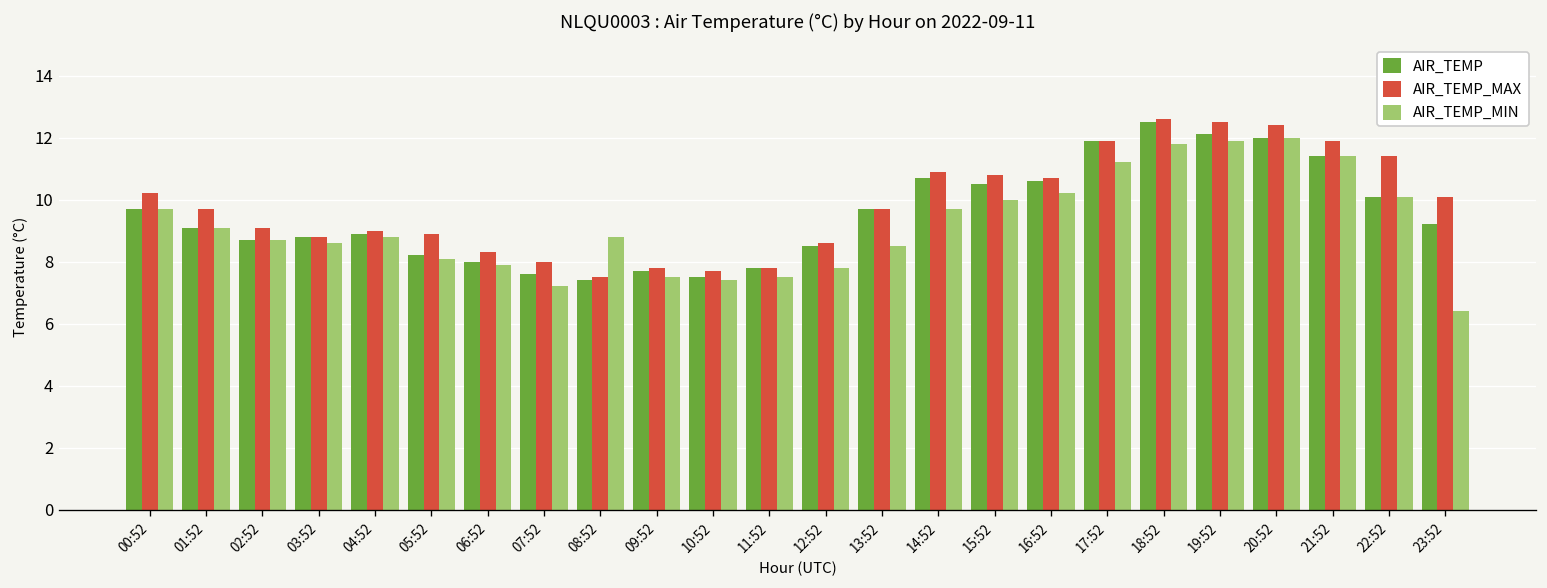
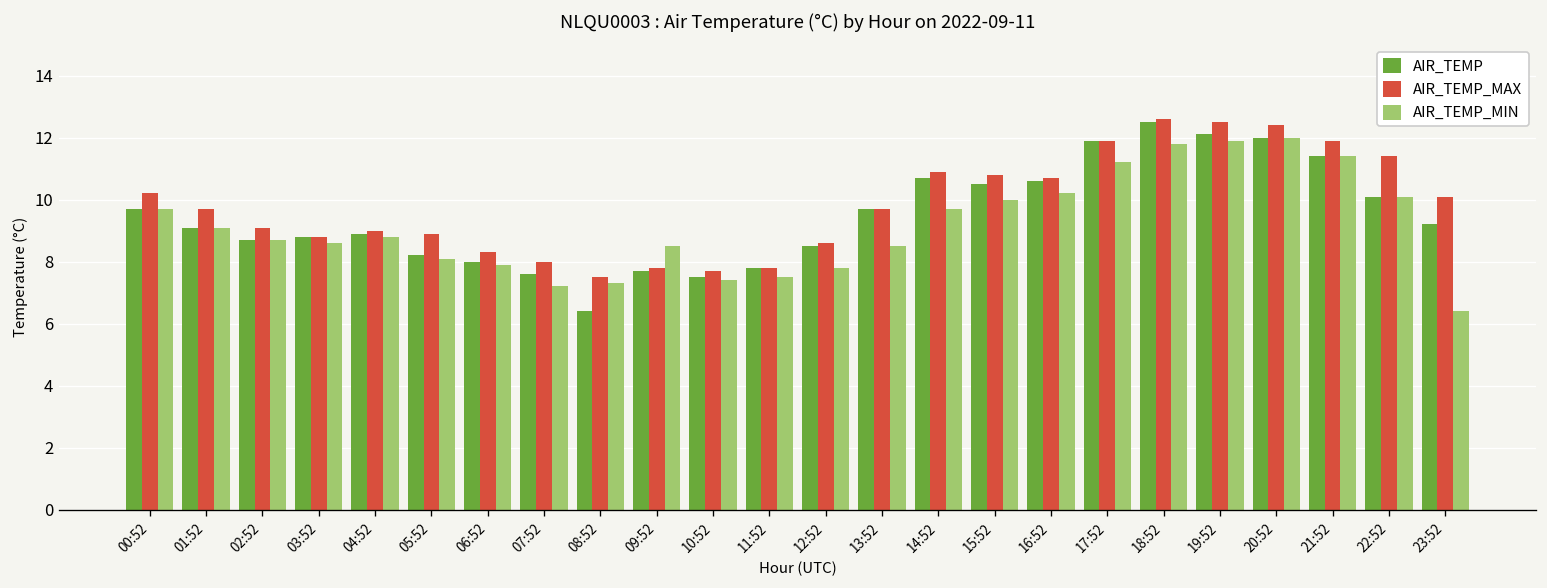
AIR_TEMP, 08:52: 7.4 -> 6.4
AIR_TEMP_MIN, 08:52: 8.8 -> 7.3
AIR_TEMP_MIN, 09:52: 7.5 -> 8.5
